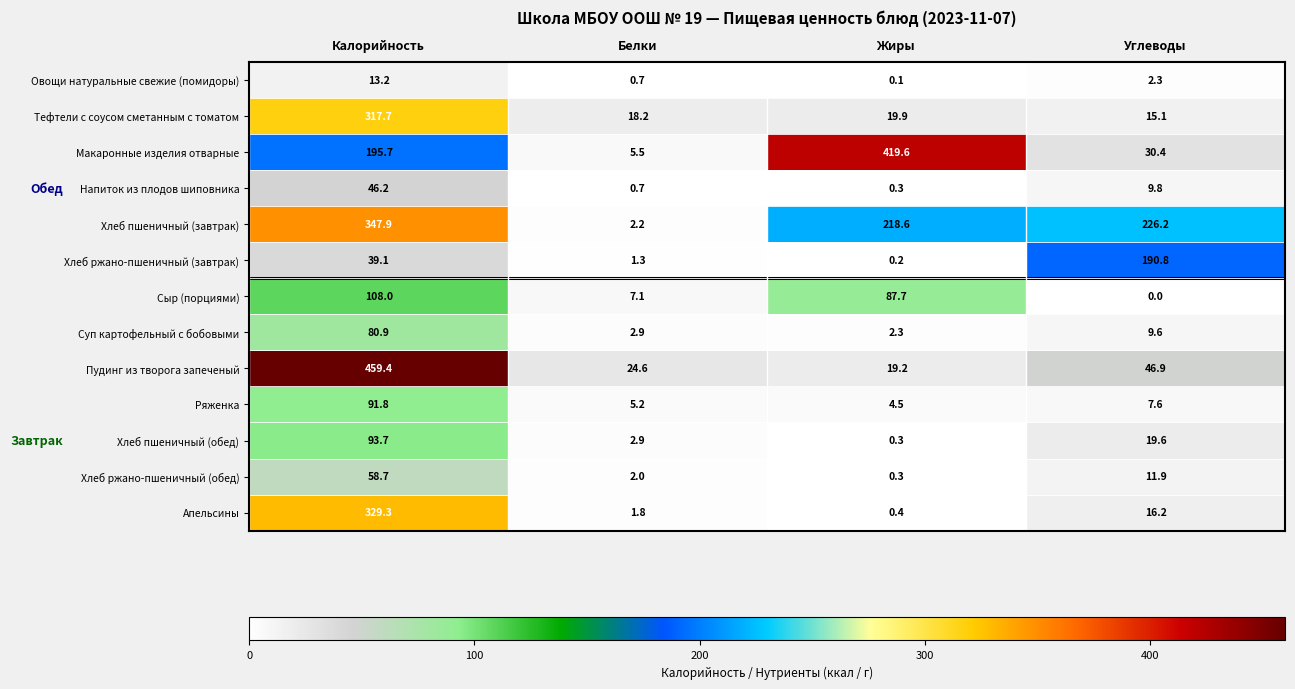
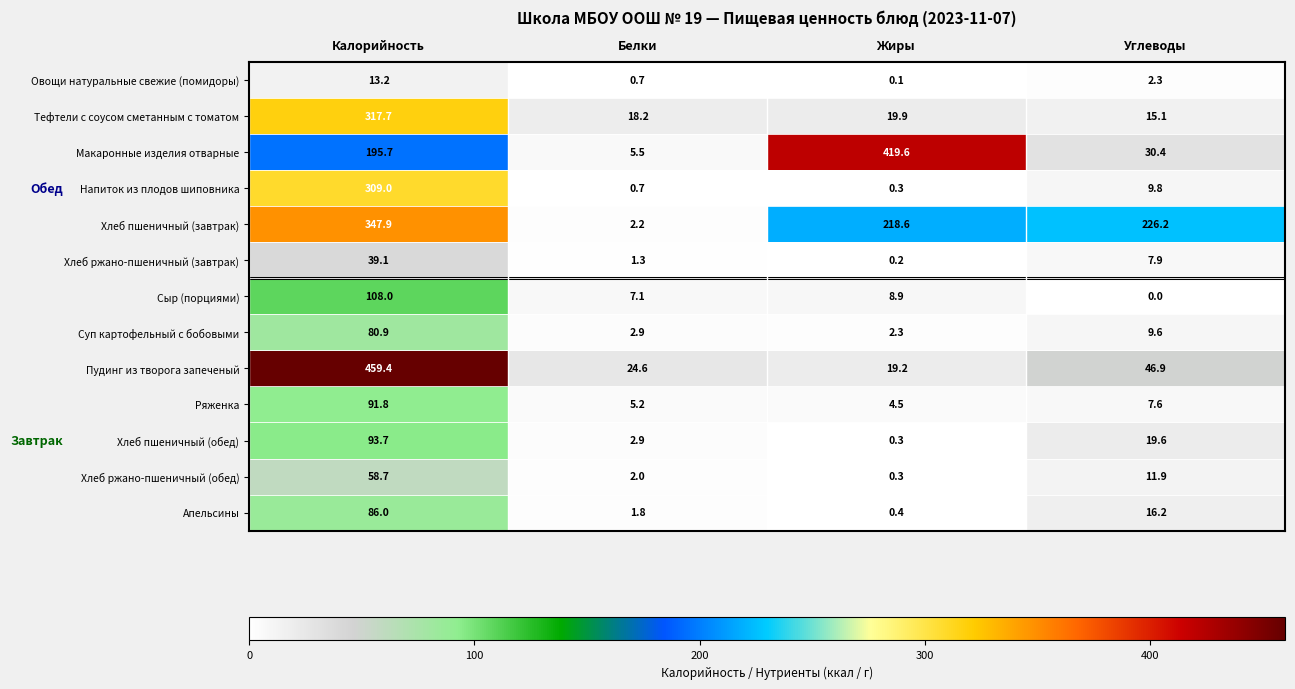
Напиток из плодов шиповника, Калорийность: 46.2 -> 309.0
Хлеб ржано-пшеничный (завтрак), Углеводы: 190.8 -> 7.9
Сыр (порциями), Жиры: 87.7 -> 8.9
Апельсины, Калорийность: 329.3 -> 86.0
